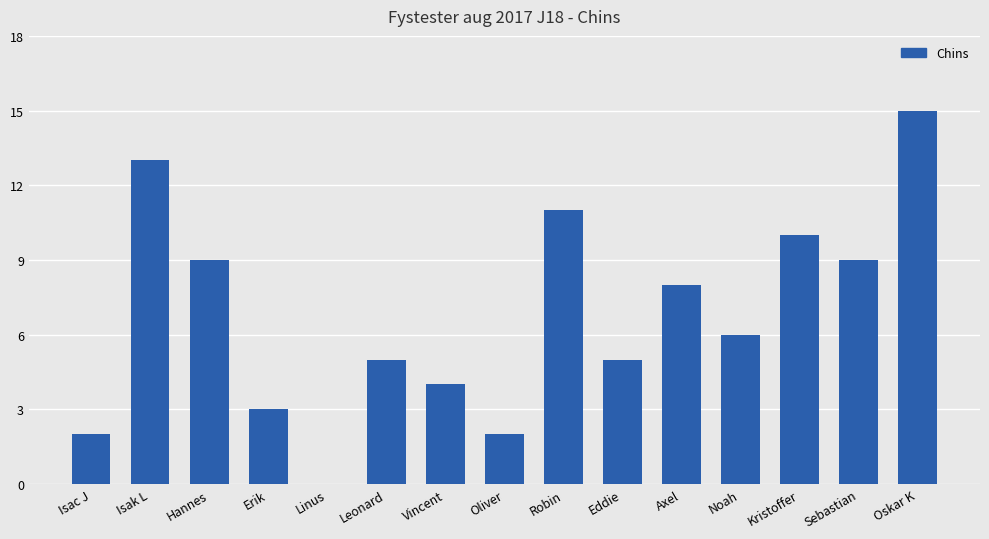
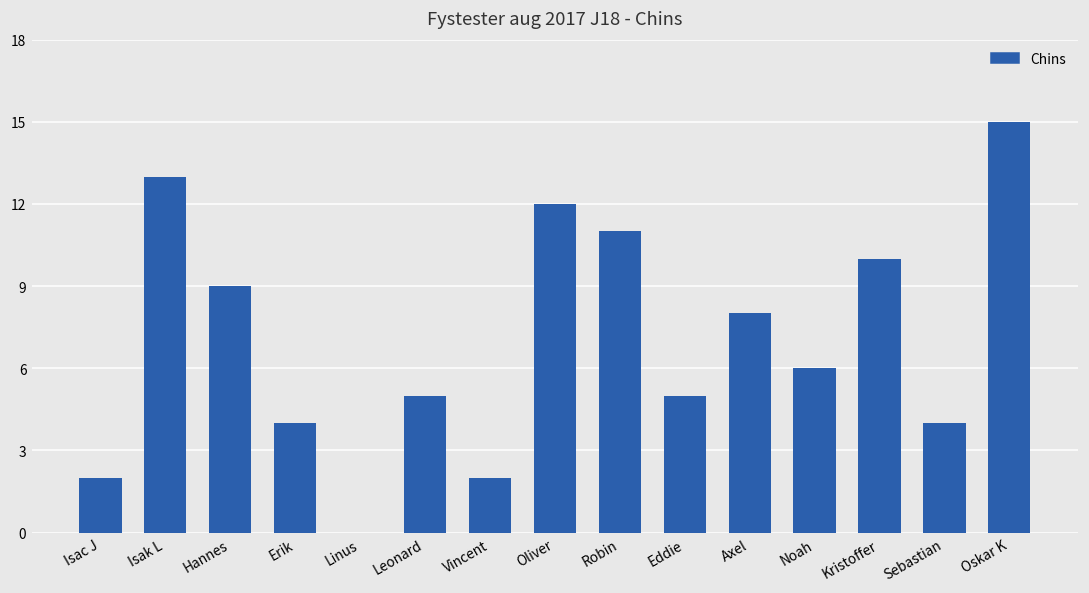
Erik: 3 -> 4
Vincent: 4 -> 2
Oliver: 2 -> 12
Sebastian: 9 -> 4
